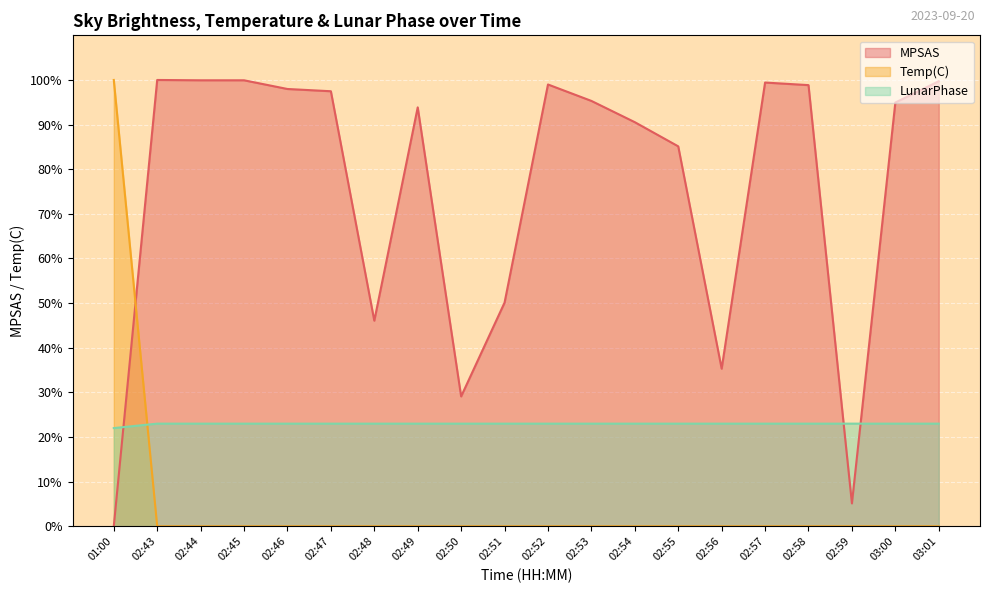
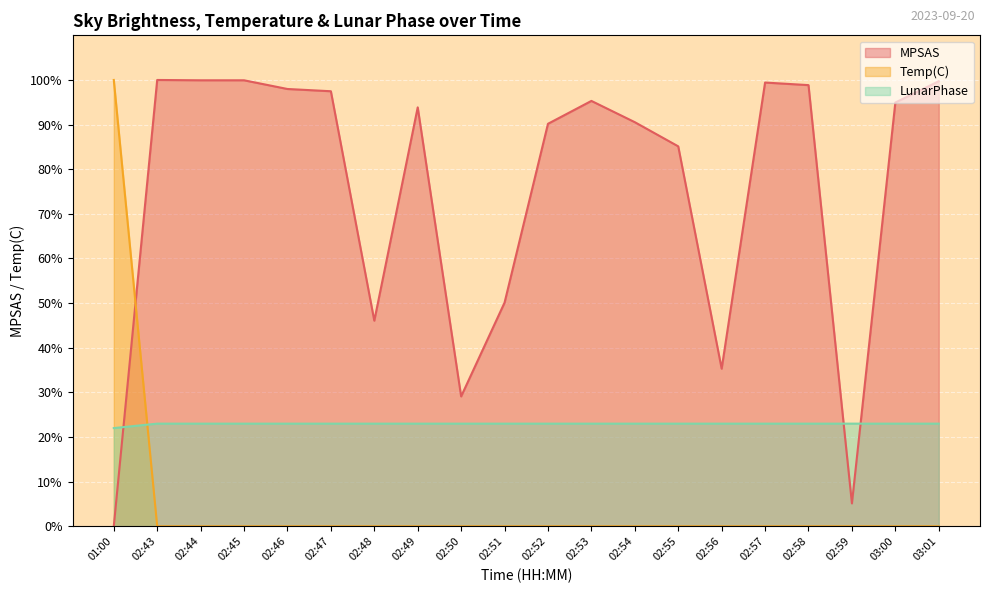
MPSAS, 02:52: 99% -> 90%
